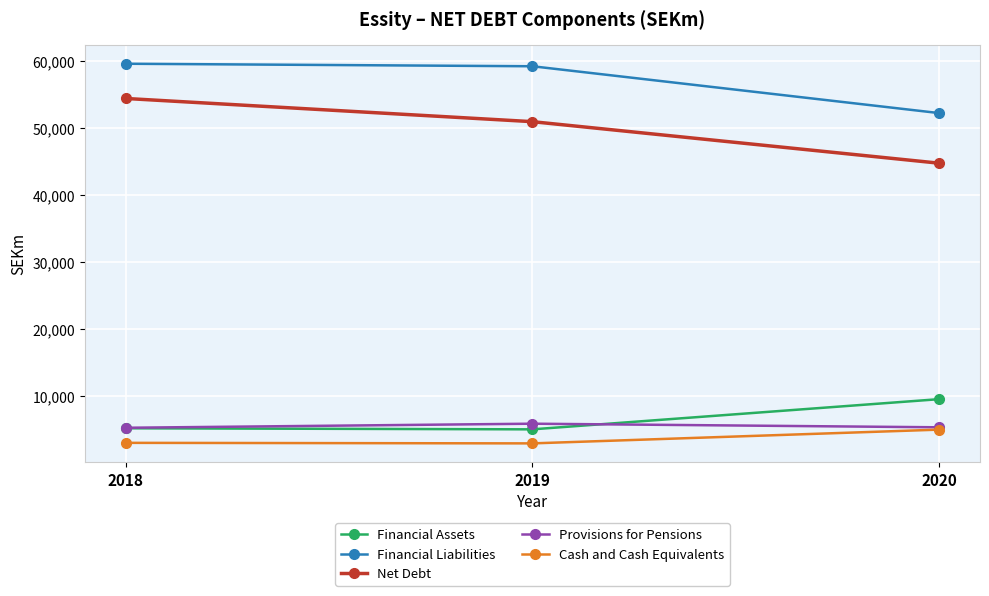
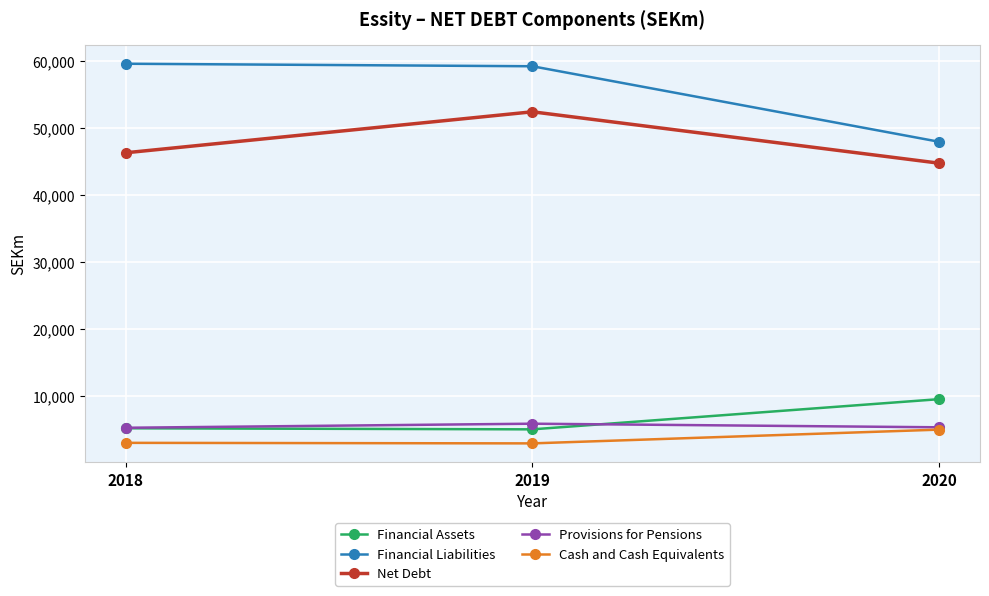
Net Debt, 2018: 54,000 -> 46,000
Net Debt, 2019: 51,000 -> 52,000
Financial Liabilities, 2020: 52,000 -> 48,000
